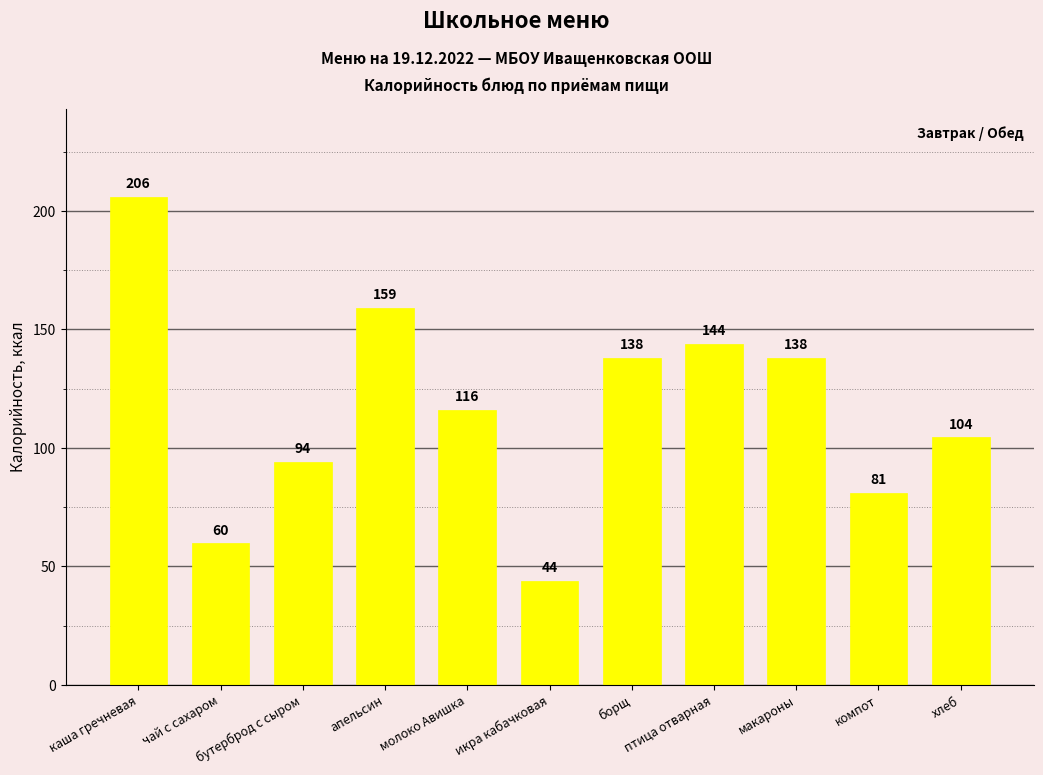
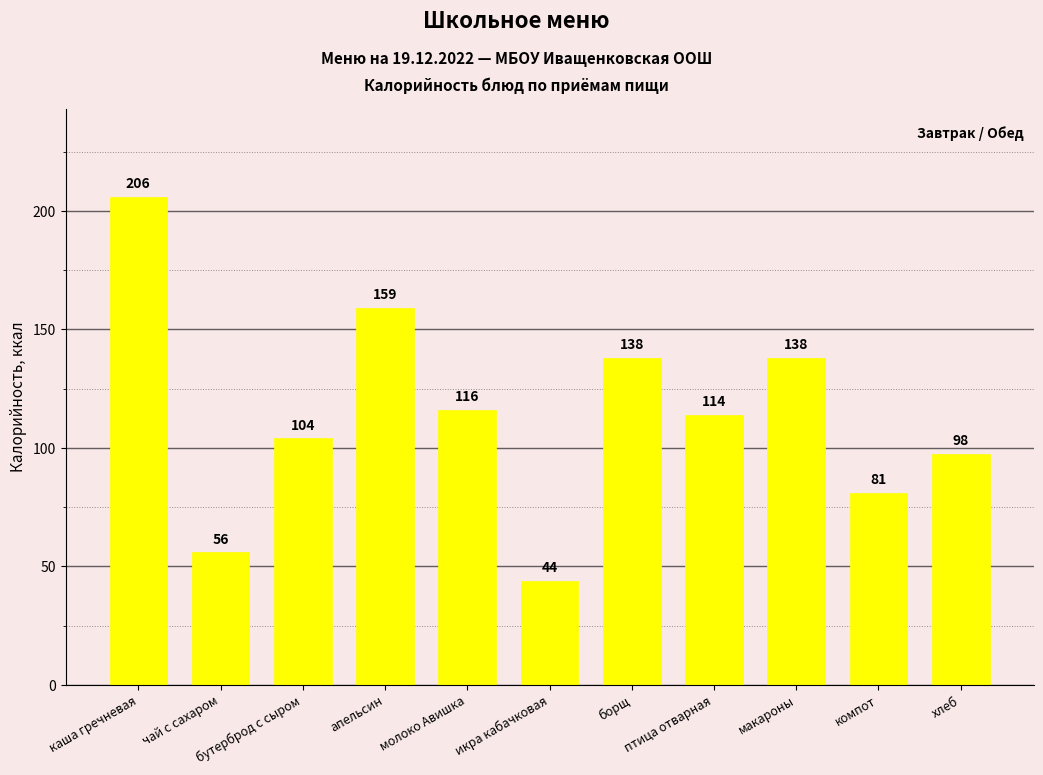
чай с сахаром: 60 -> 56
бутерброд с сыром: 94 -> 104
птица отварная: 144 -> 114
хлеб: 104 -> 98
